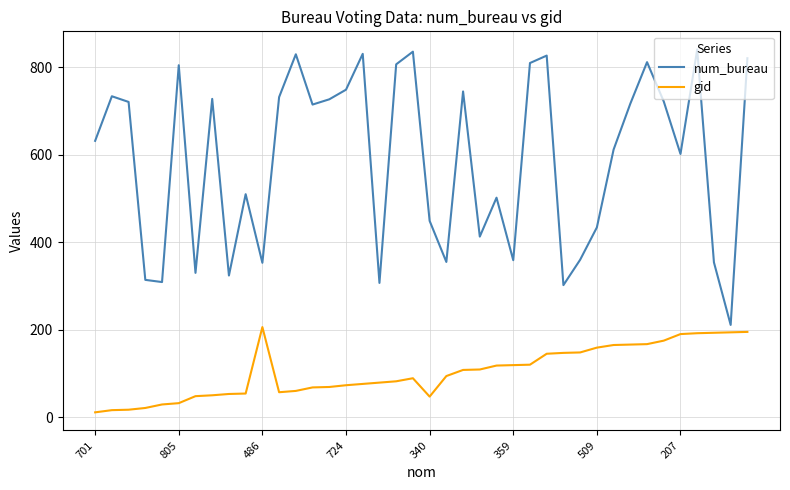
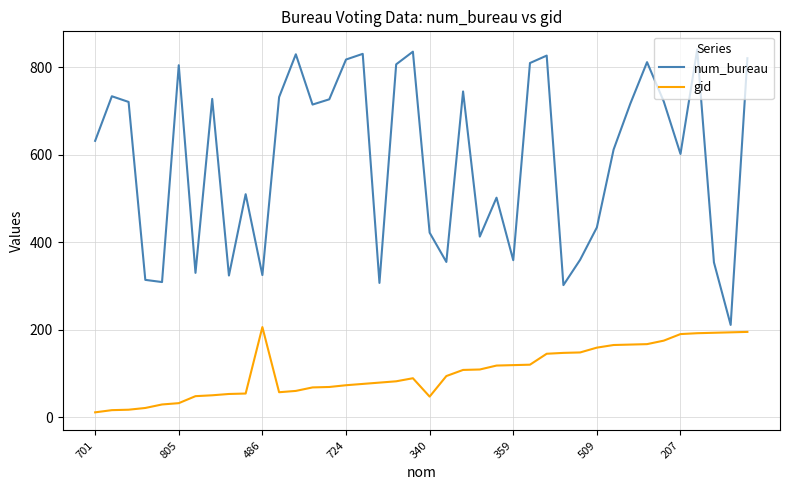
num_bureau, 486: 350 -> 330
num_bureau, 724: 750 -> 820
num_bureau, 340: 450 -> 420
